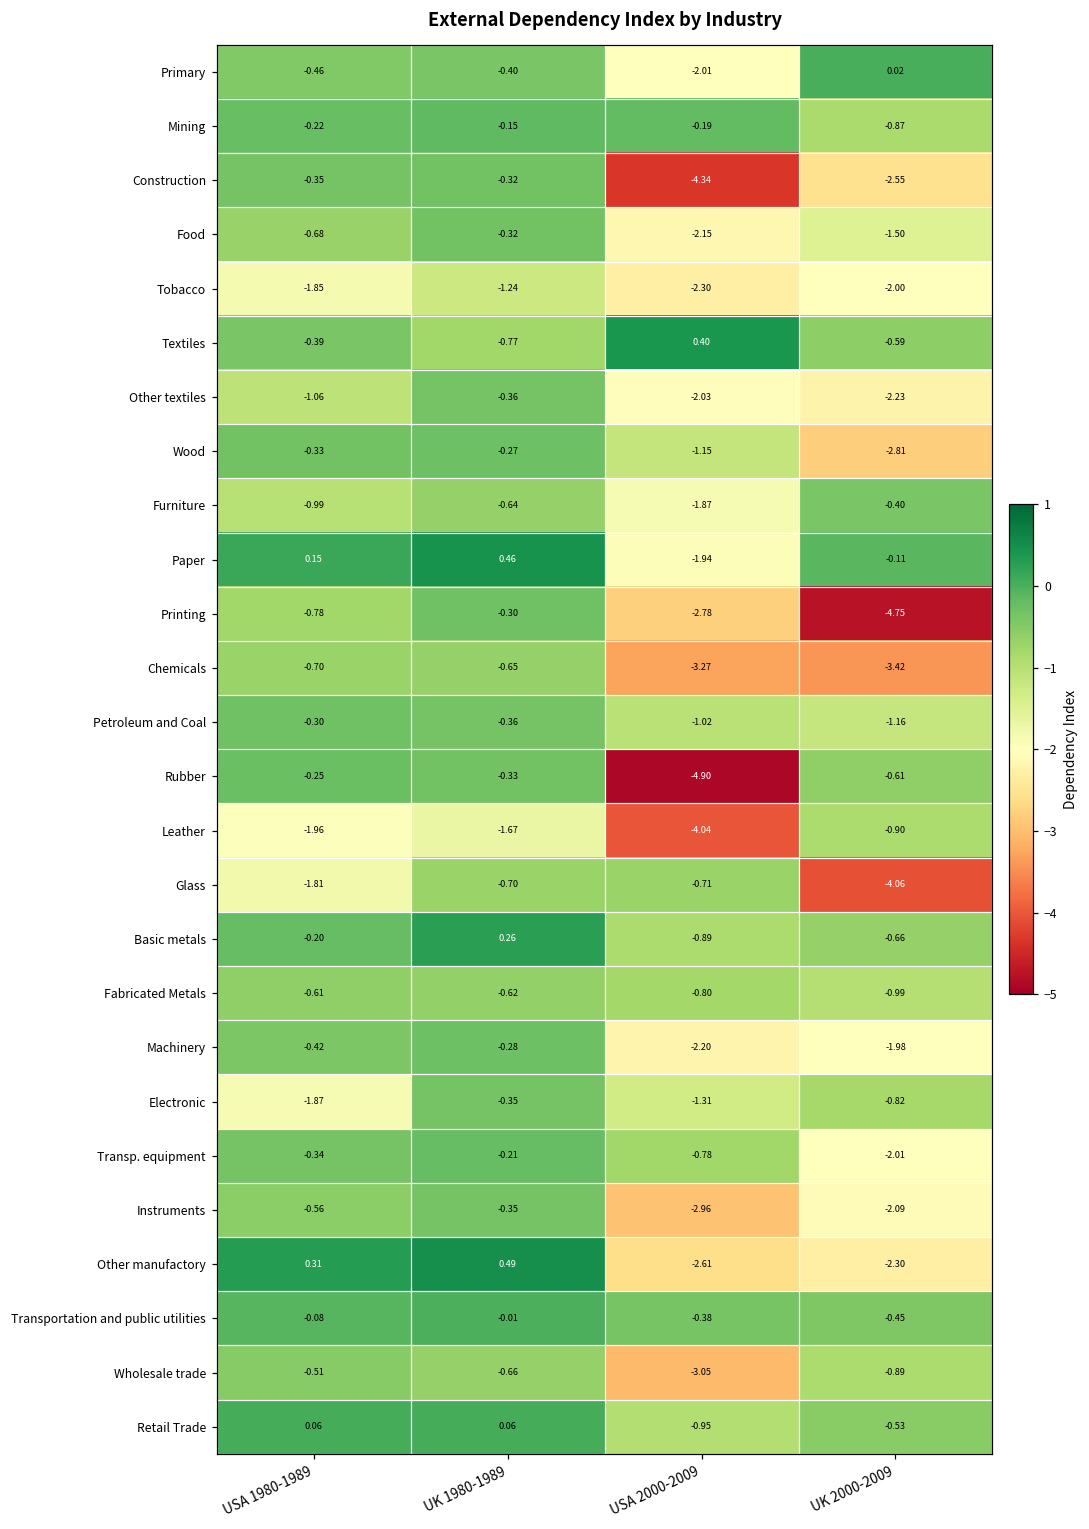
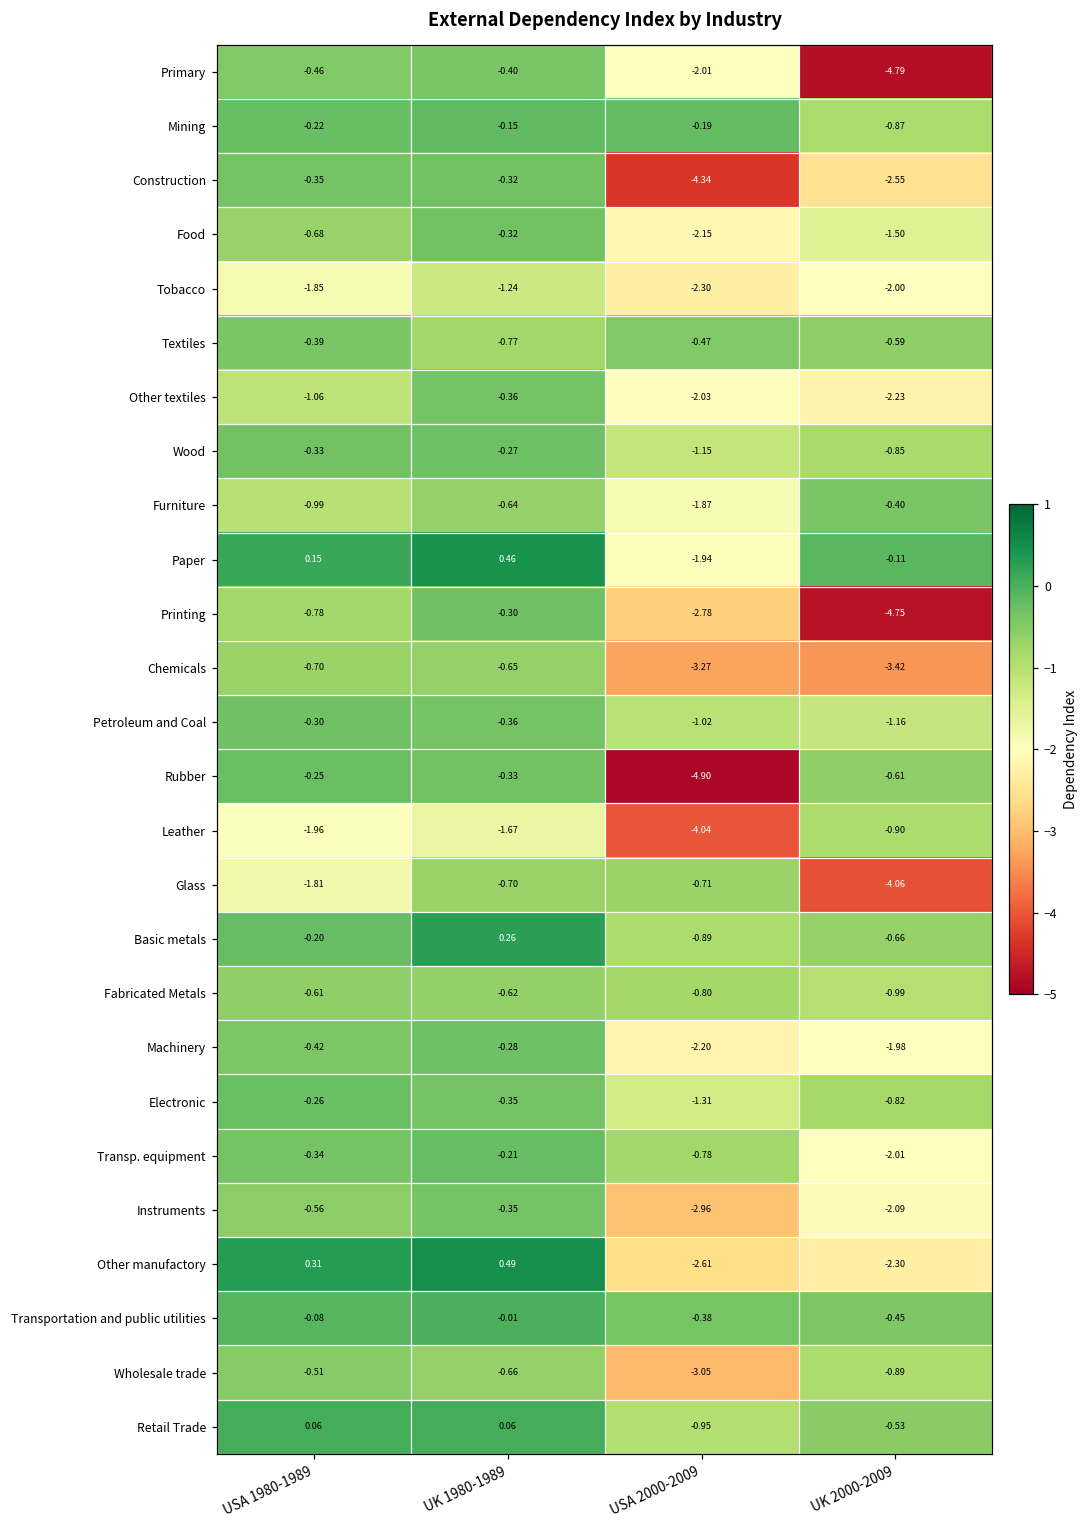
Primary, UK 2000-2009: 0.02 -> -4.79
Textiles, USA 2000-2009: 0.40 -> -0.47
Wood, UK 2000-2009: -2.81 -> -0.85
Electronic, USA 1980-1989: -1.87 -> -0.26
